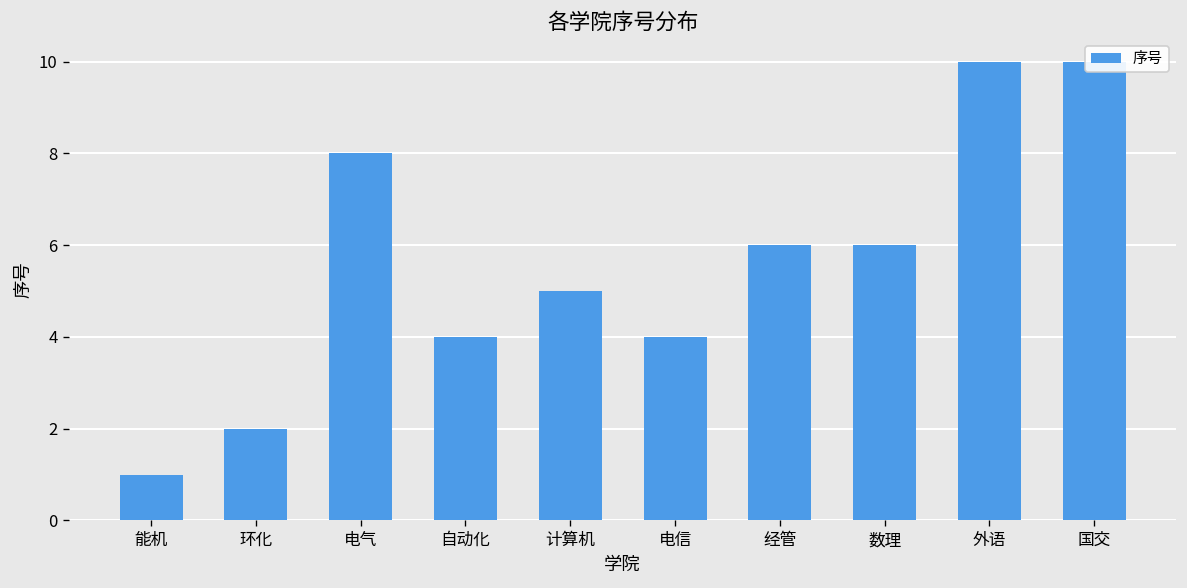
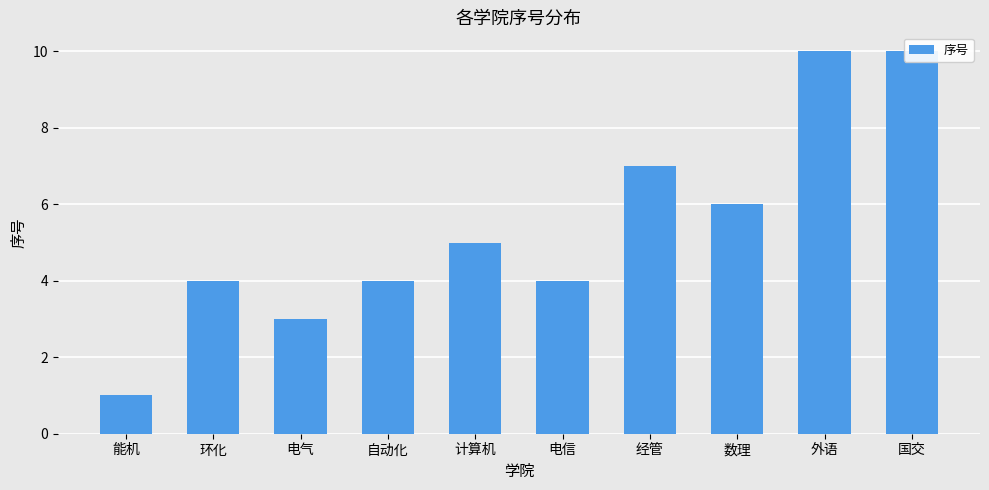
环化: 2 -> 4
电气: 8 -> 3
经管: 6 -> 7
